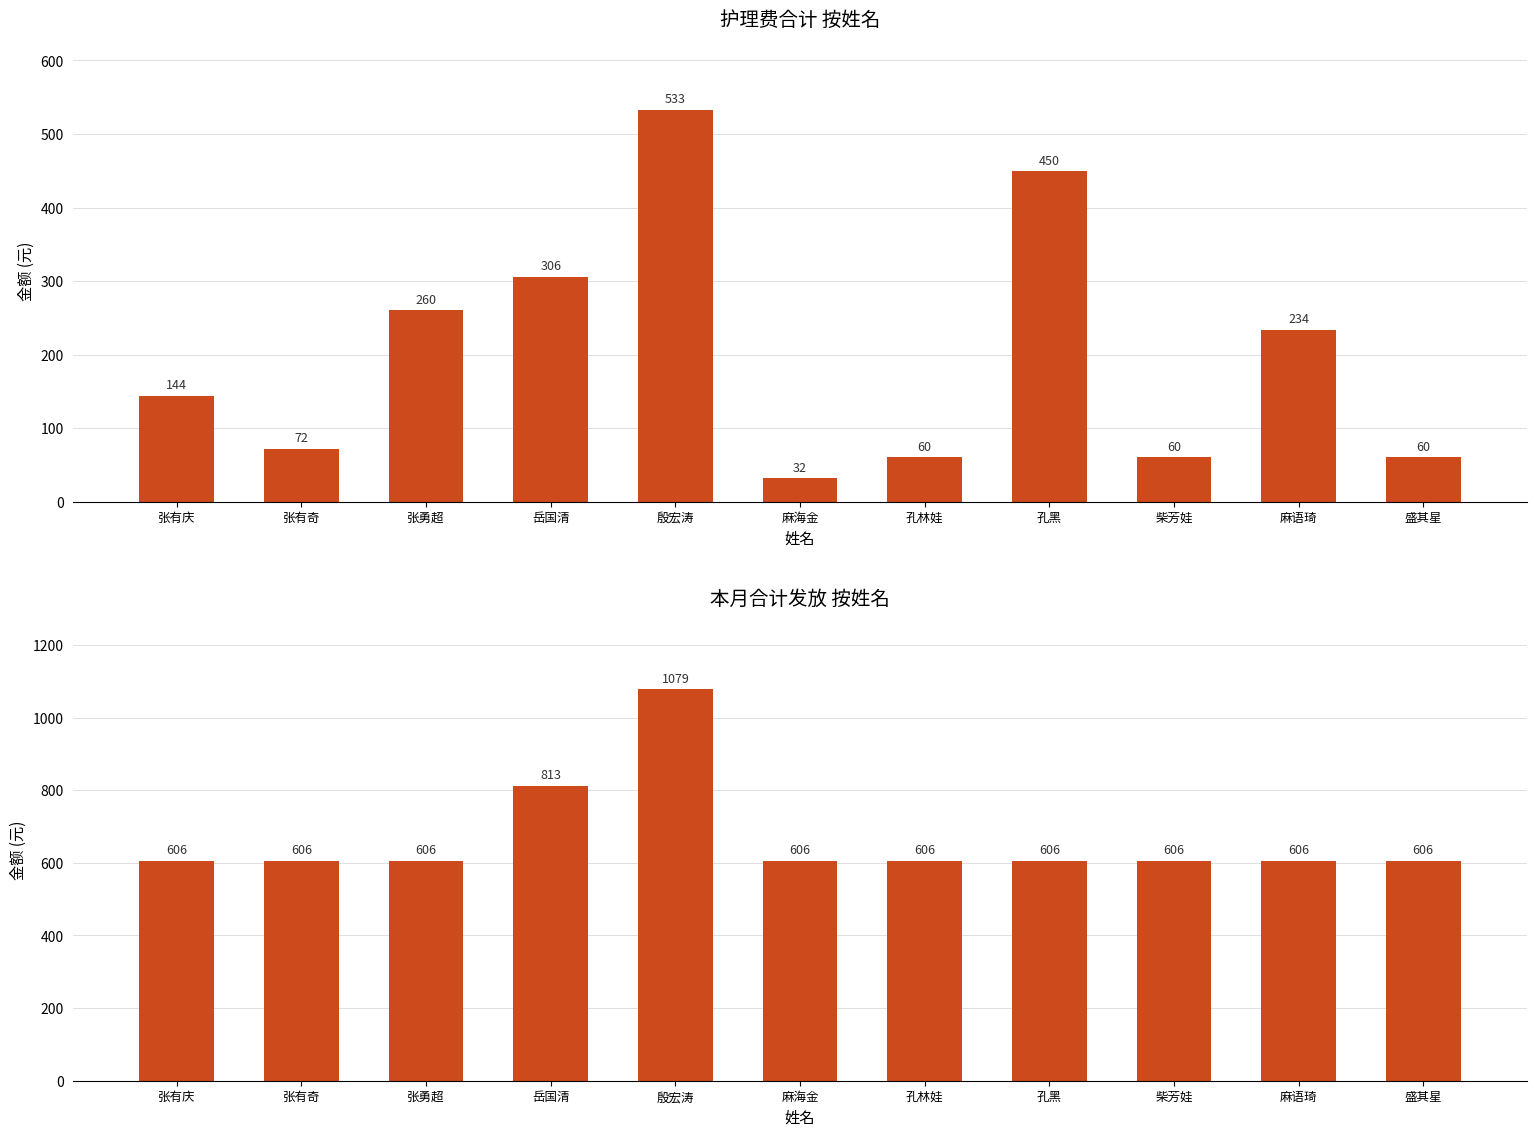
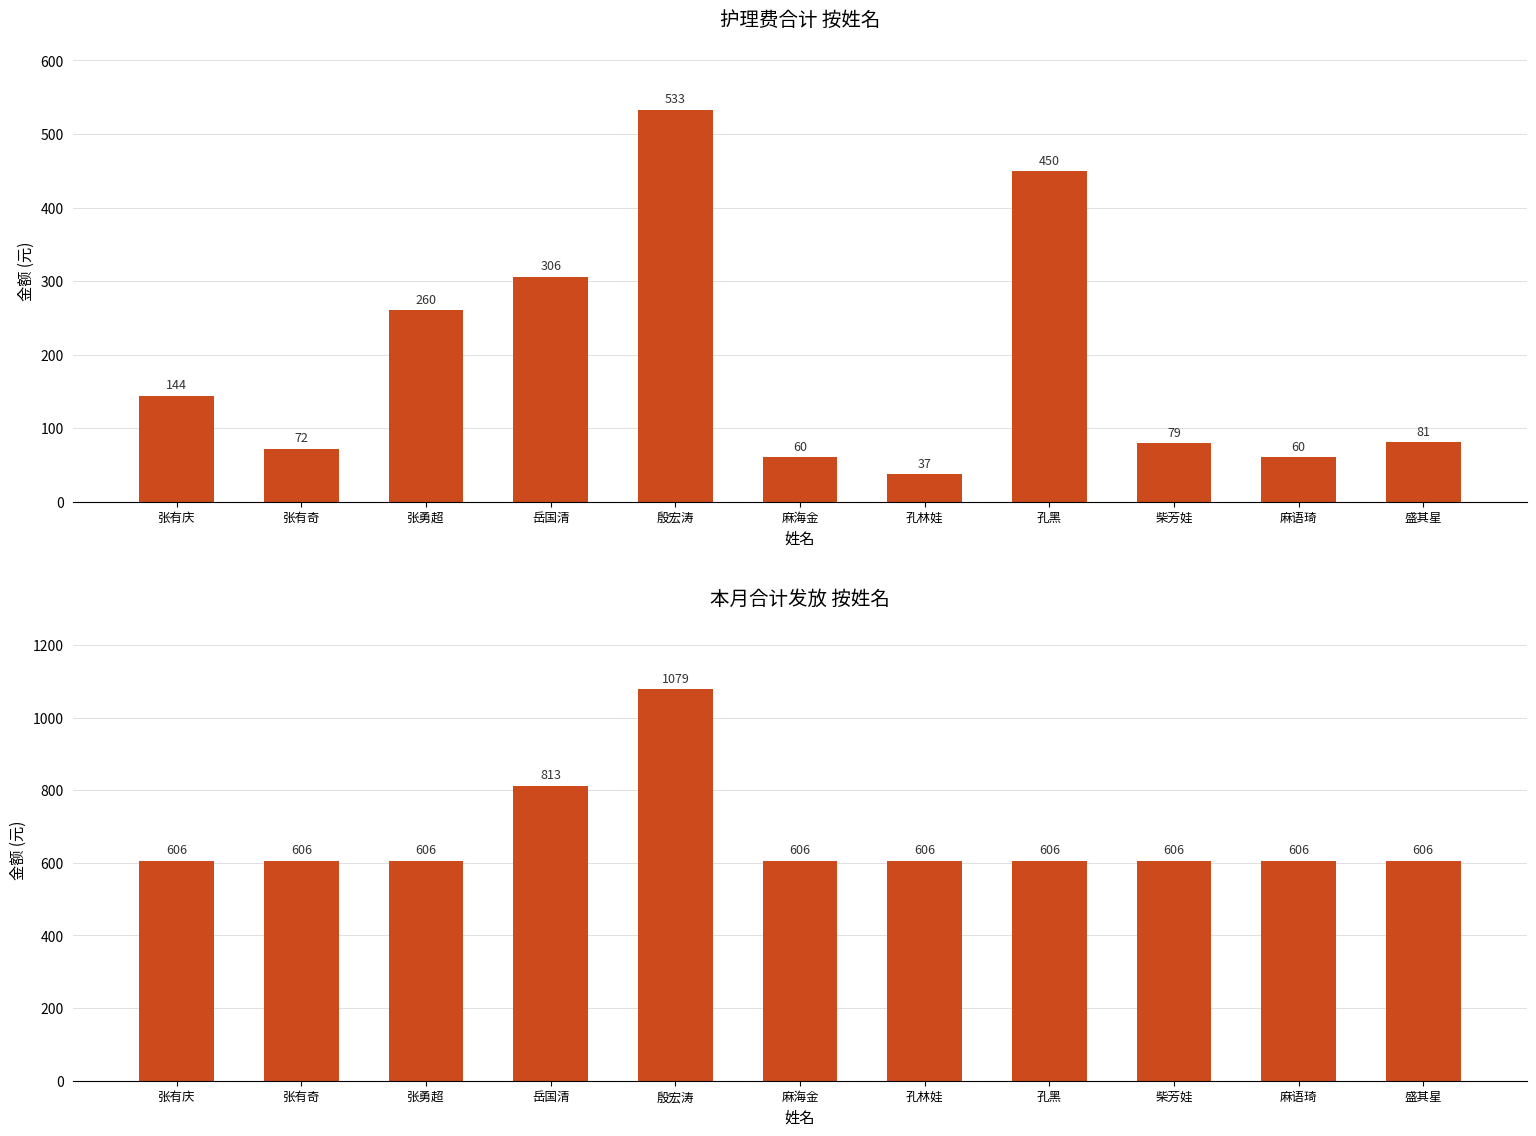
护理费合计 按姓名, 麻海金: 32 -> 60
护理费合计 按姓名, 孔林娃: 60 -> 37
护理费合计 按姓名, 柴芳娃: 60 -> 79
护理费合计 按姓名, 麻语琦: 234 -> 60
护理费合计 按姓名, 盛其星: 60 -> 81
